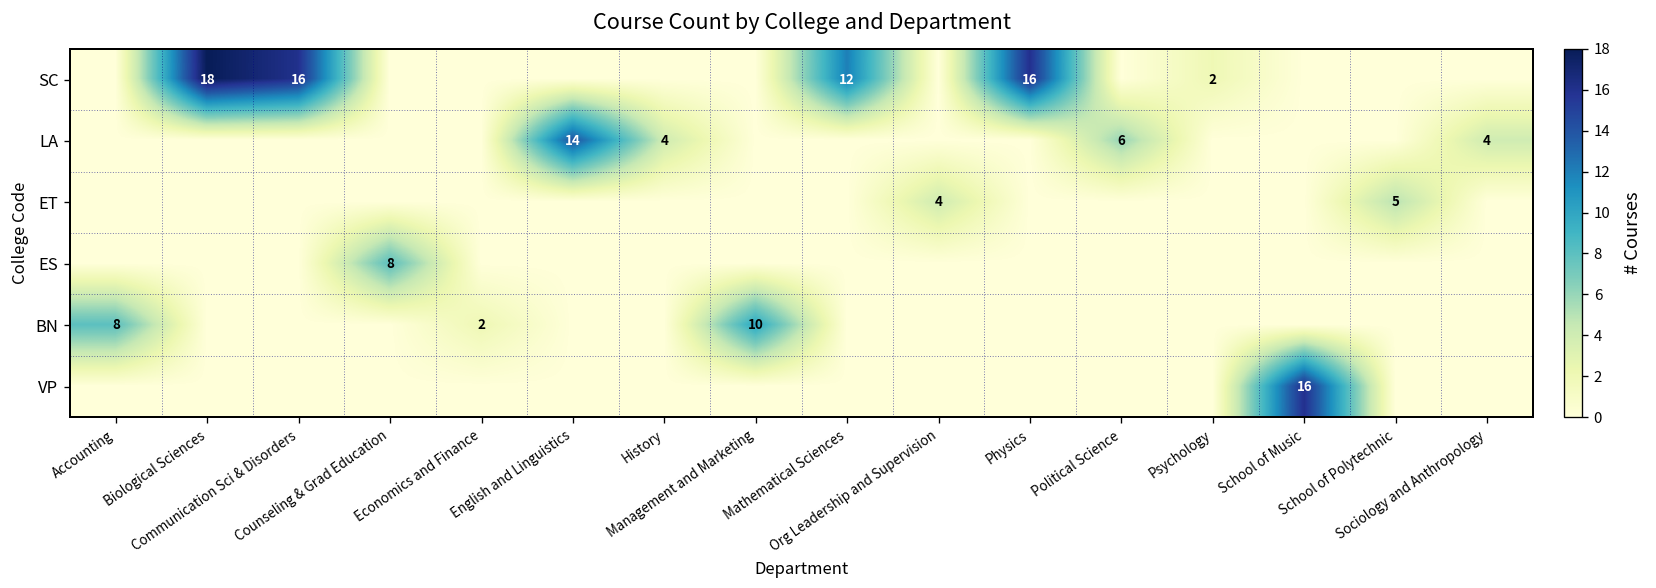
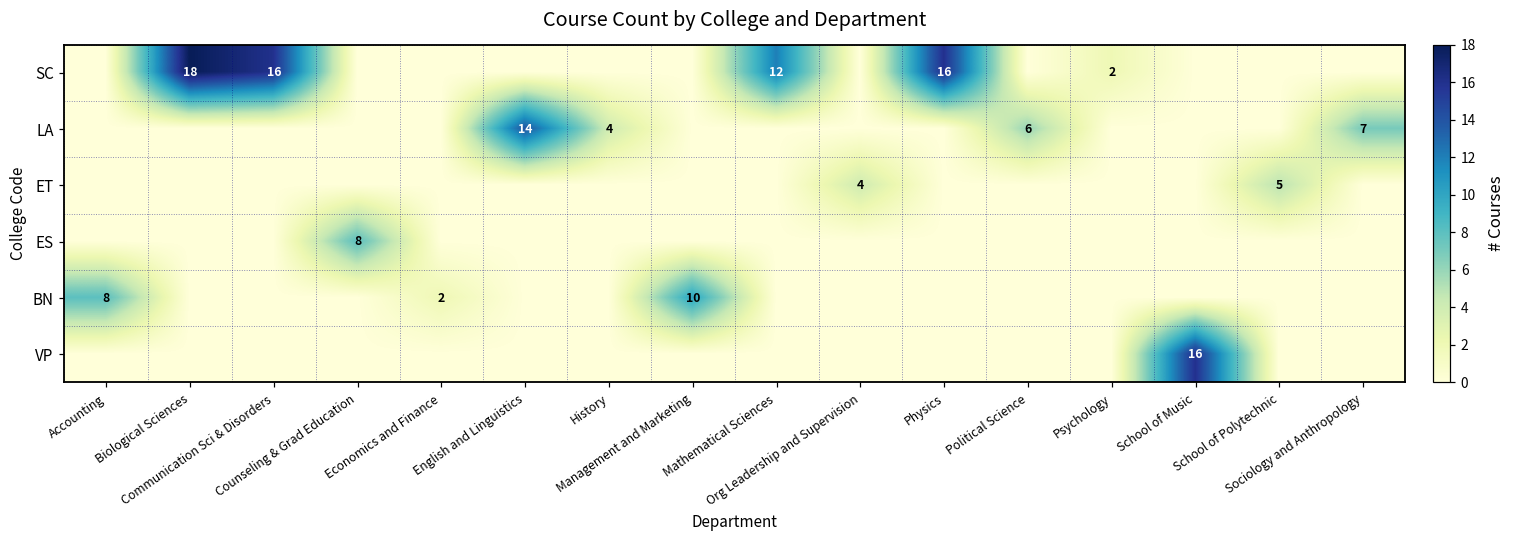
LA, Sociology and Anthropology: 4 -> 7
